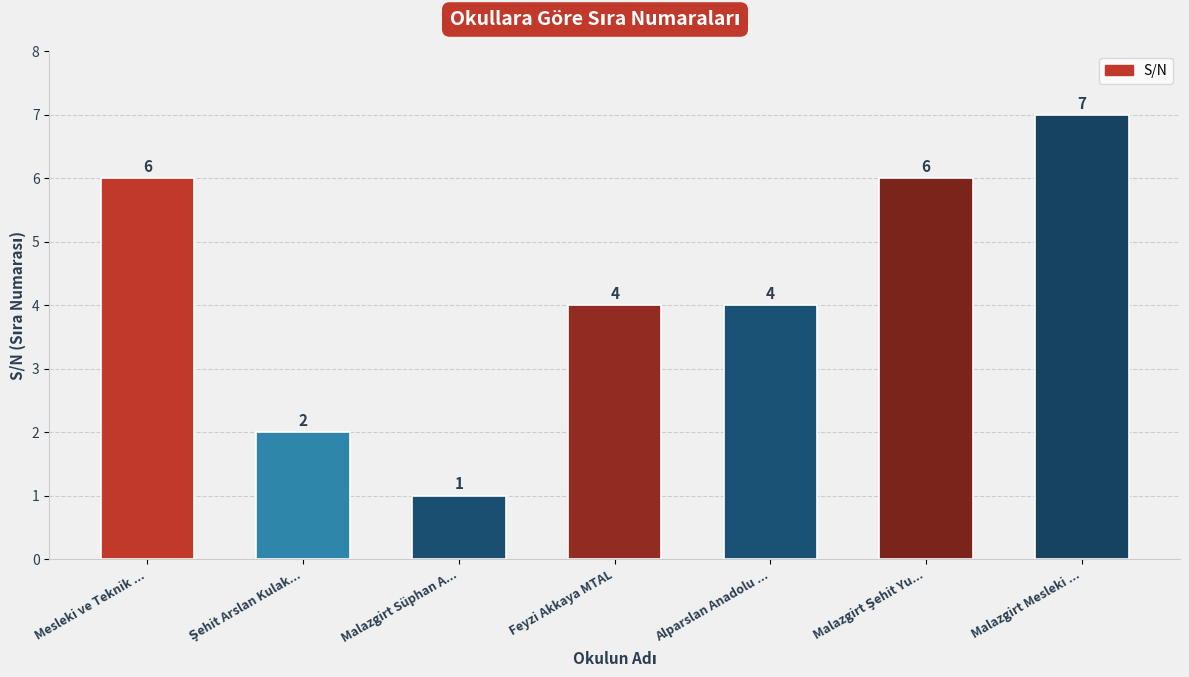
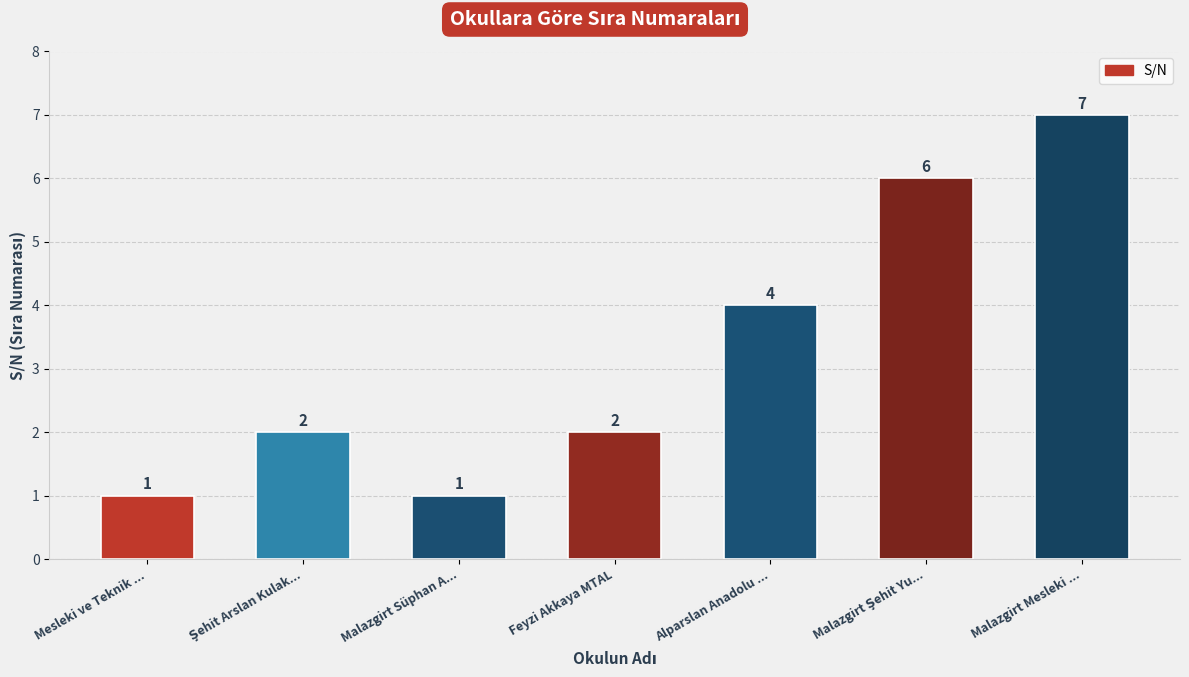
Mesleki ve Teknik ...: 6 -> 1
Feyzi Akkaya MTAL: 4 -> 2
